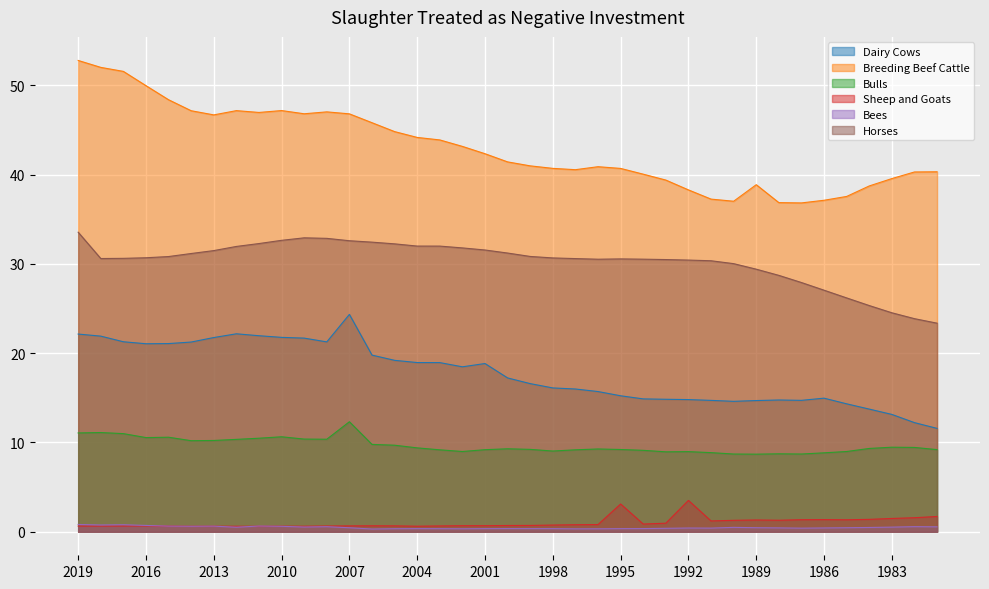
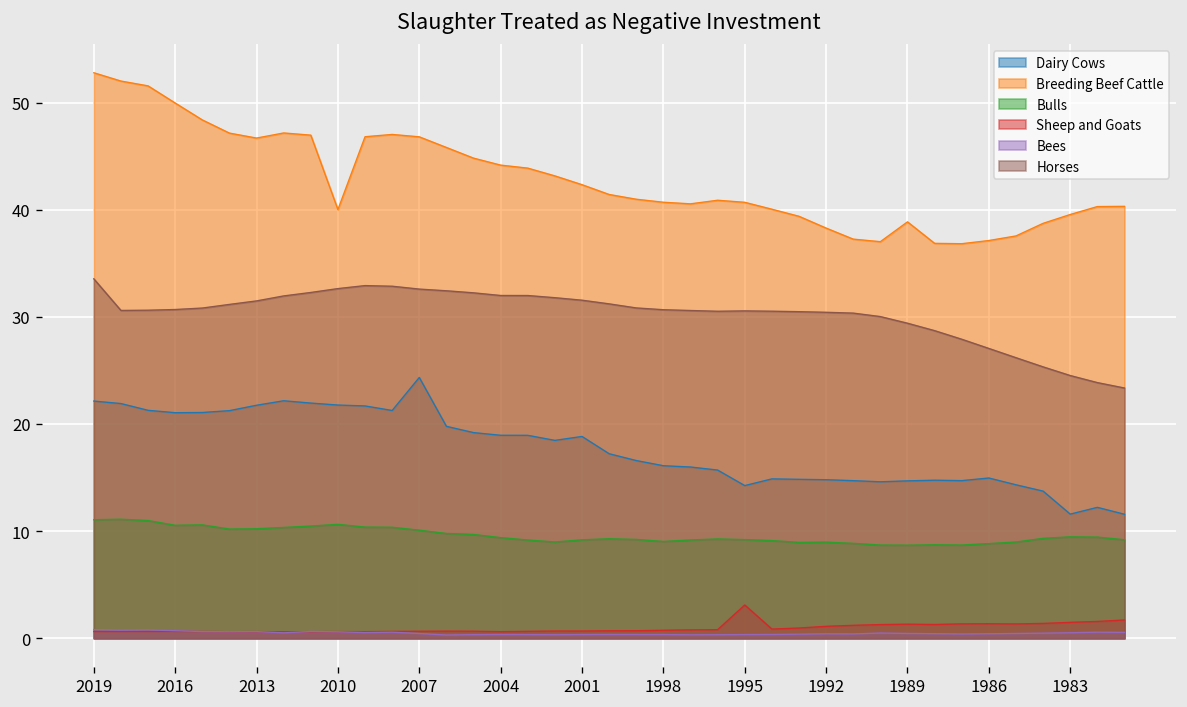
Breeding Beef Cattle, 2010: 47 -> 40
Bulls, 2007: 12 -> 10
Dairy Cows, 1995: 15 -> 14
Sheep and Goats, 1992: 4 -> 1
Dairy Cows, 1983: 13 -> 12
